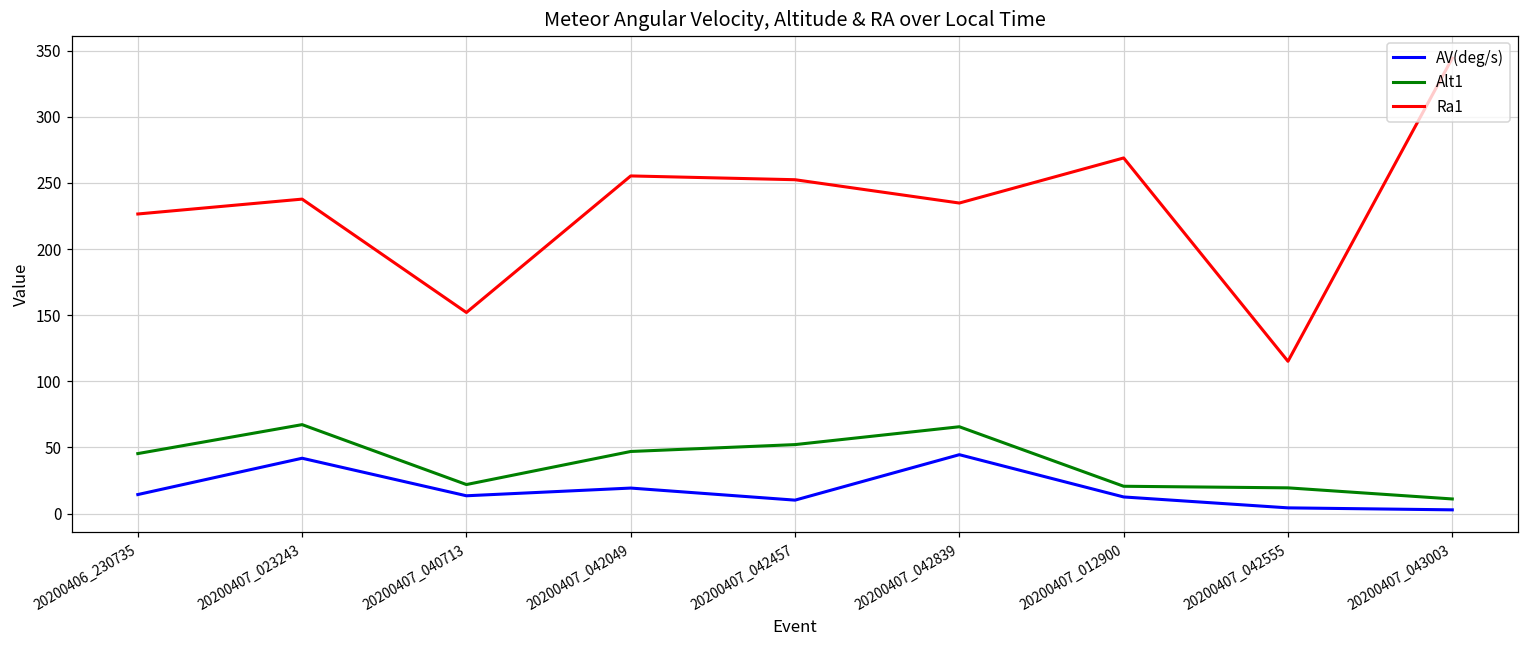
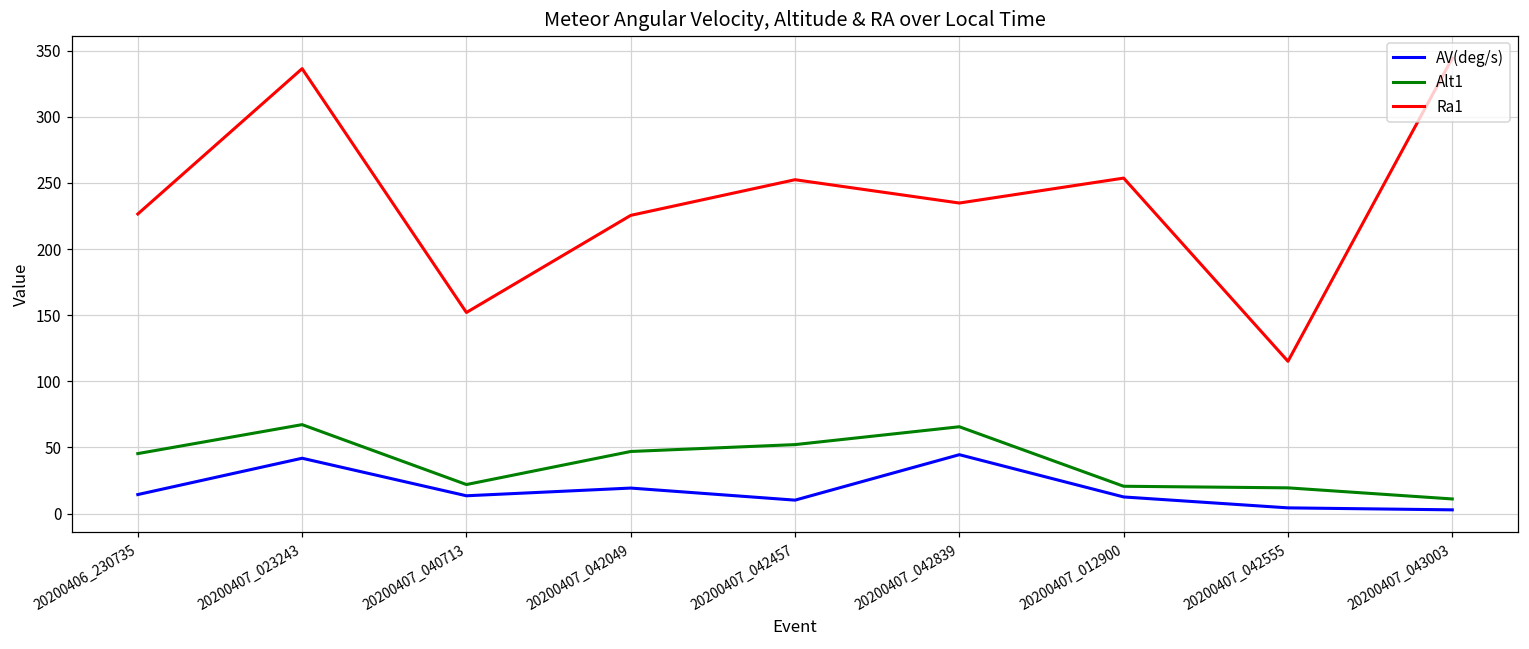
Ra1, 20200407_023243: 238 -> 336
Ra1, 20200407_042049: 255 -> 225
Ra1, 20200407_012900: 269 -> 254
